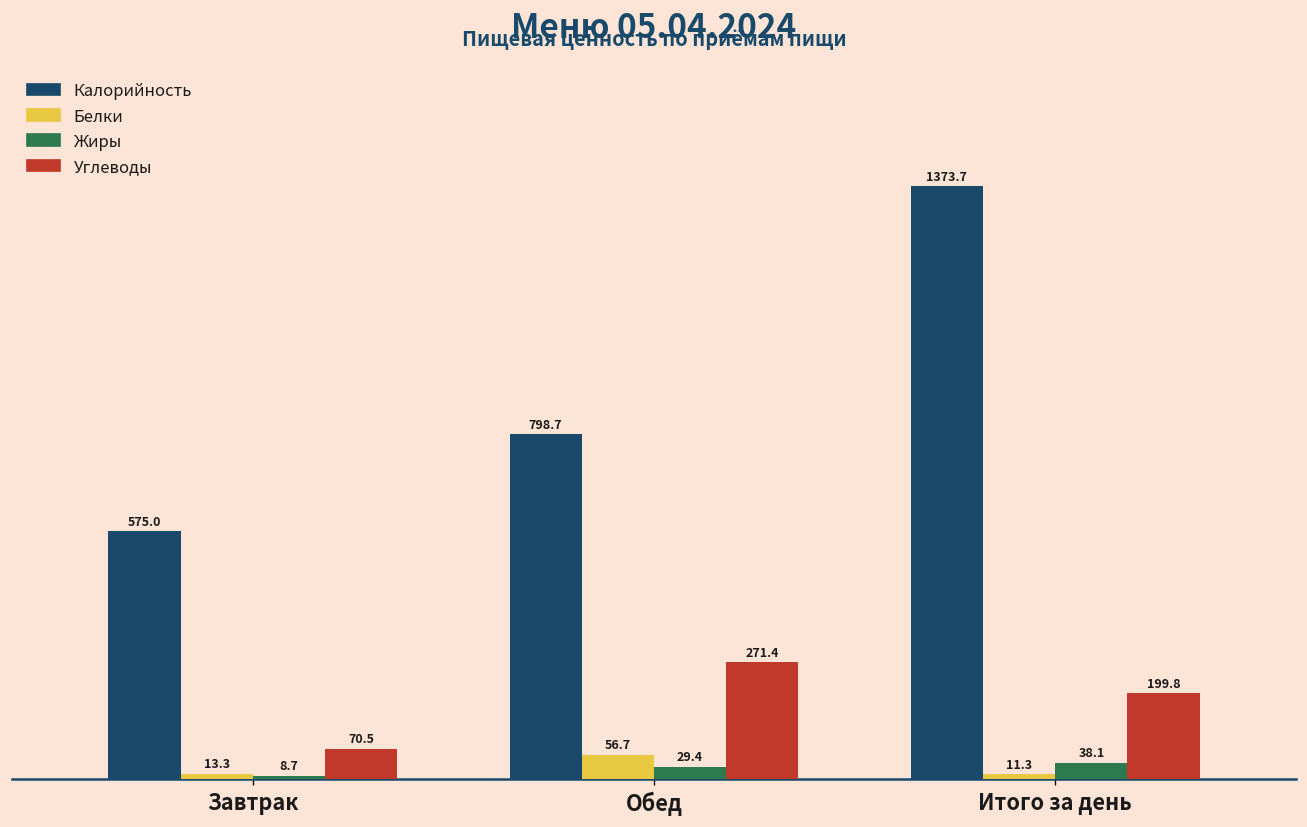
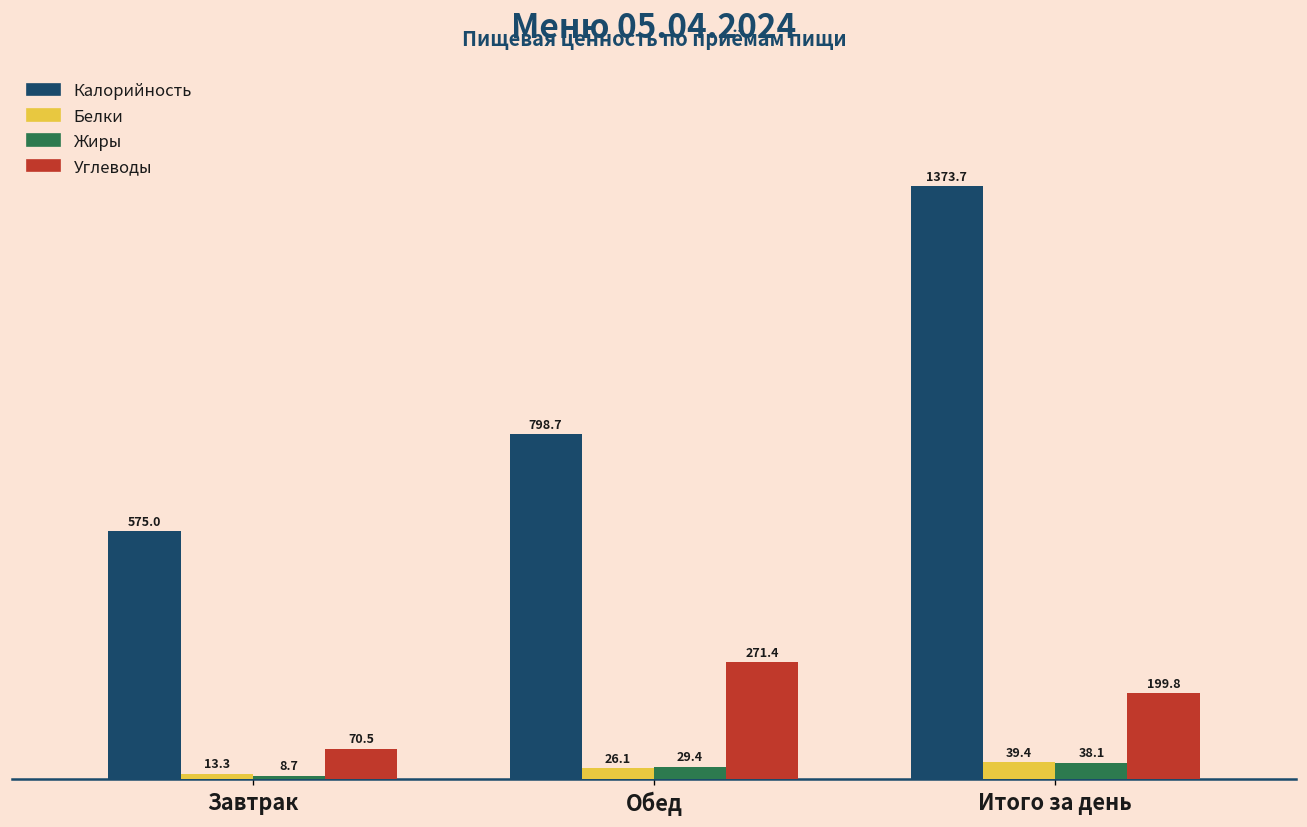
Белки, Обед: 56.7 -> 26.1
Белки, Итого за день: 11.3 -> 39.4
